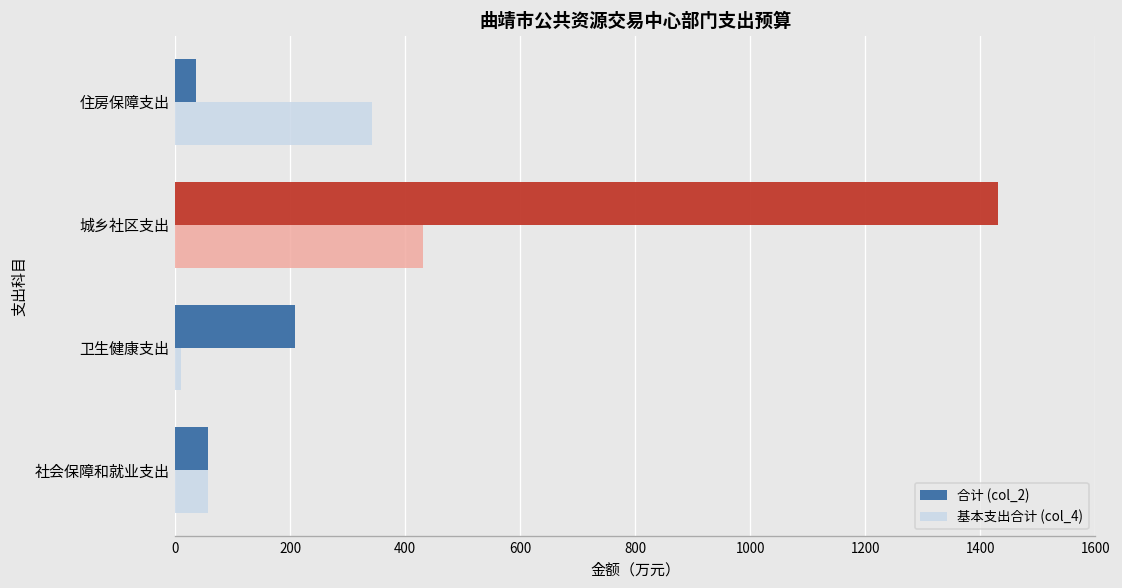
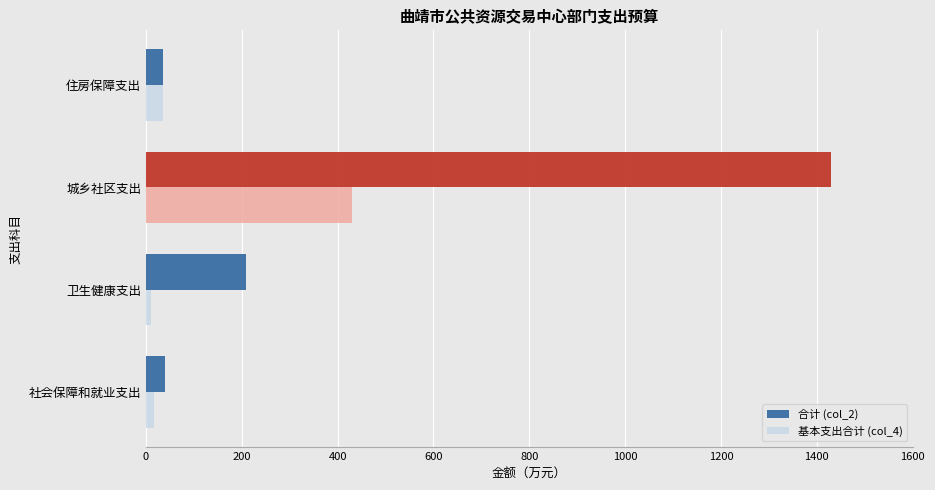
基本支出合计 (col_4), 住房保障支出: 340 -> 40
合计 (col_2), 社会保障和就业支出: 60 -> 40
基本支出合计 (col_4), 社会保障和就业支出: 60 -> 20
